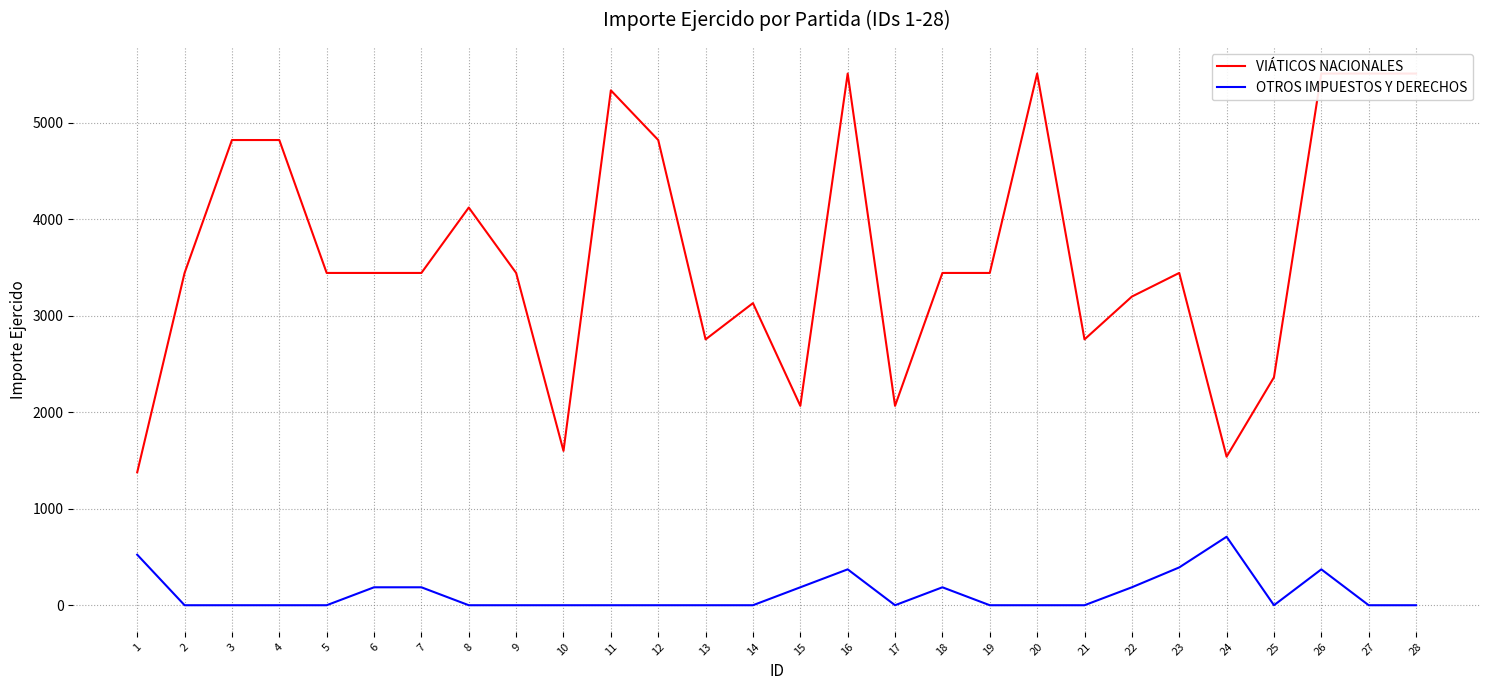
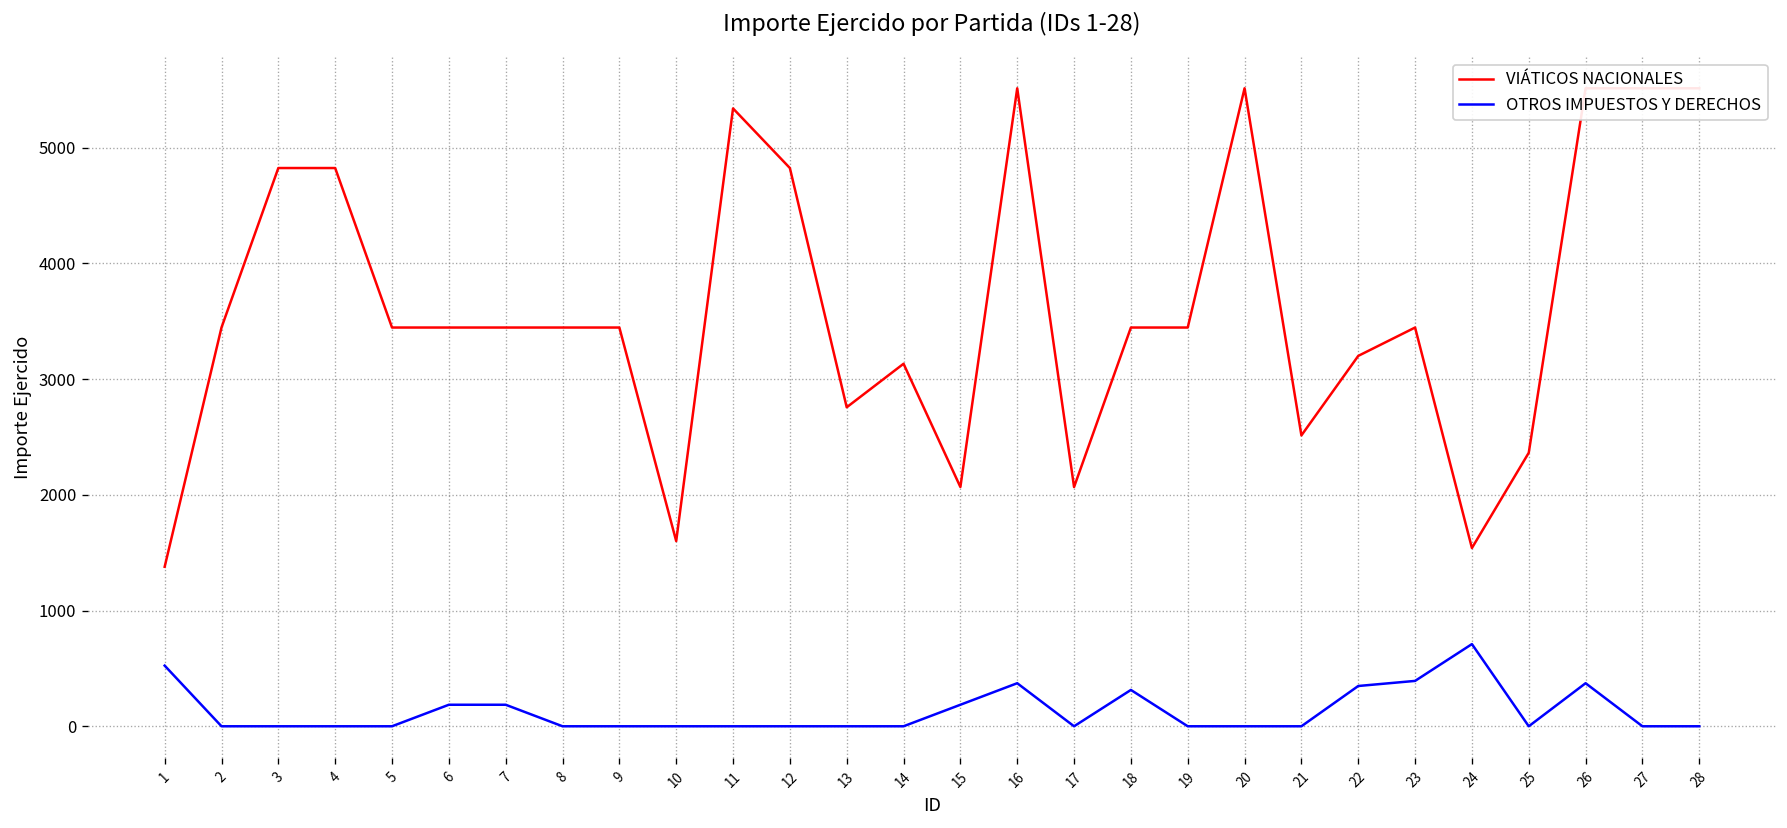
VIÁTICOS NACIONALES, 8: 4100 -> 3400
OTROS IMPUESTOS Y DERECHOS, 18: 200 -> 300
VIÁTICOS NACIONALES, 21: 2800 -> 2500
OTROS IMPUESTOS Y DERECHOS, 22: 200 -> 300
